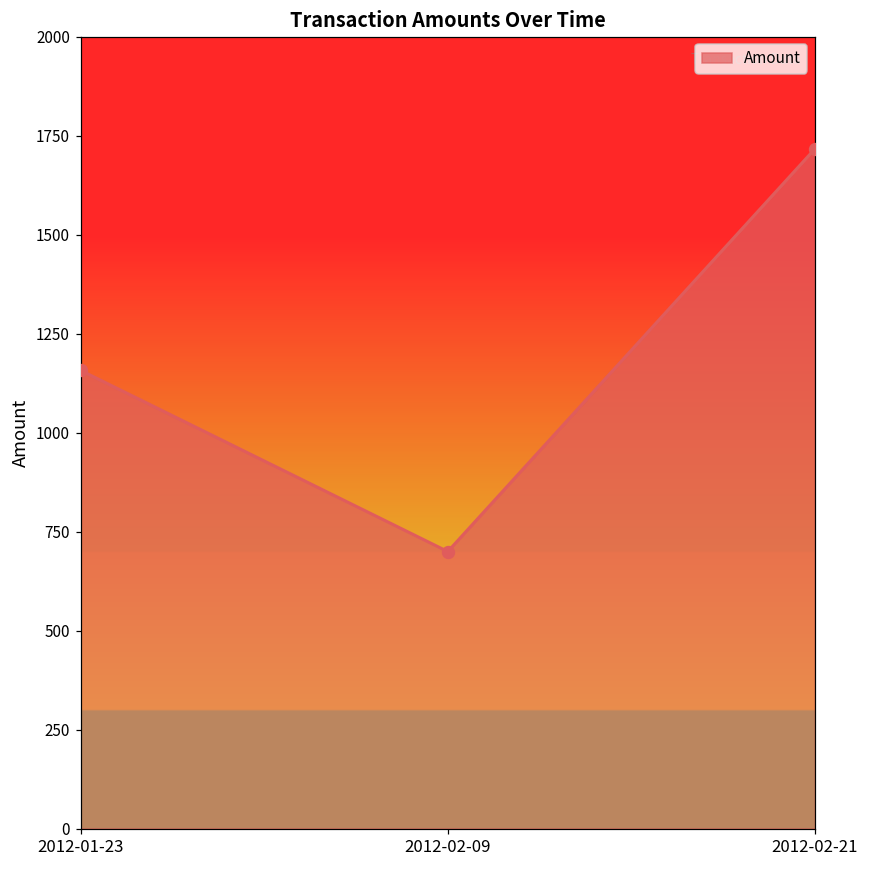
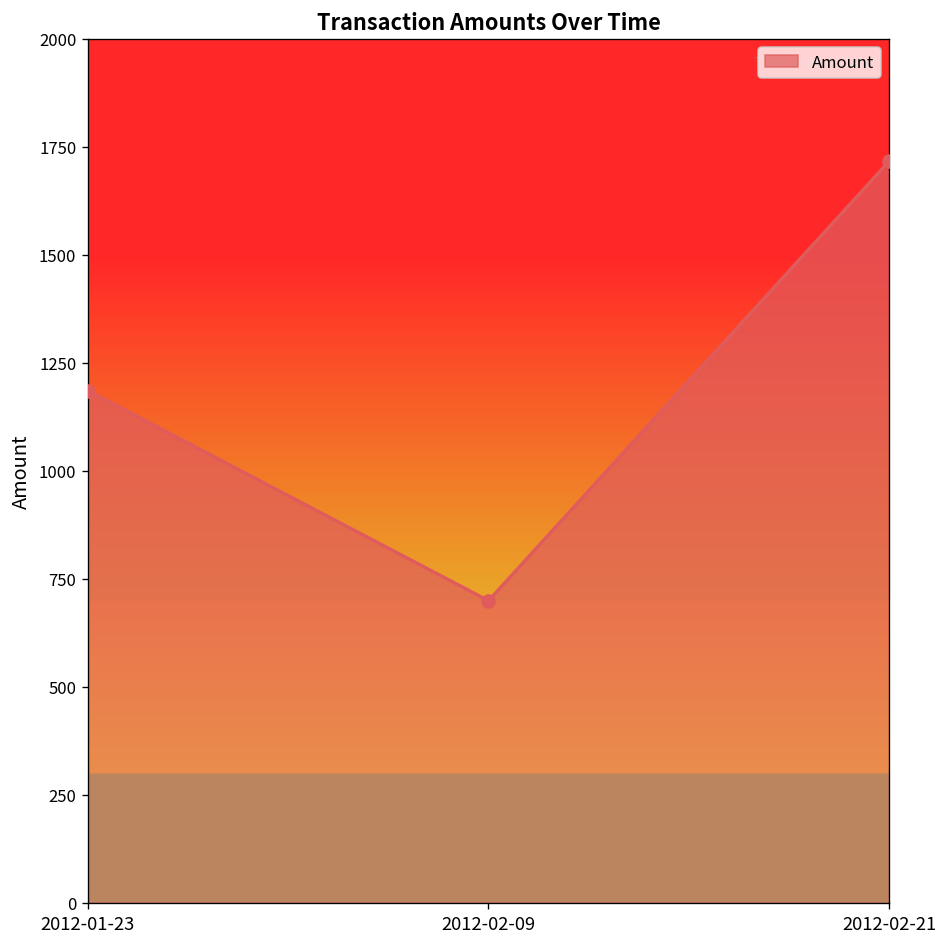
2012-01-23: 1160 -> 1190
